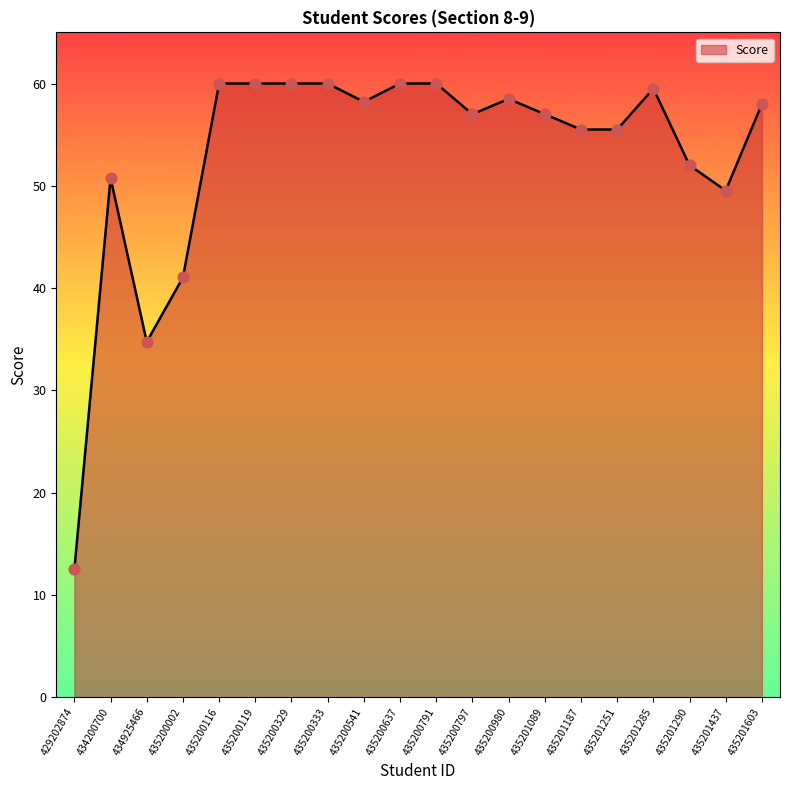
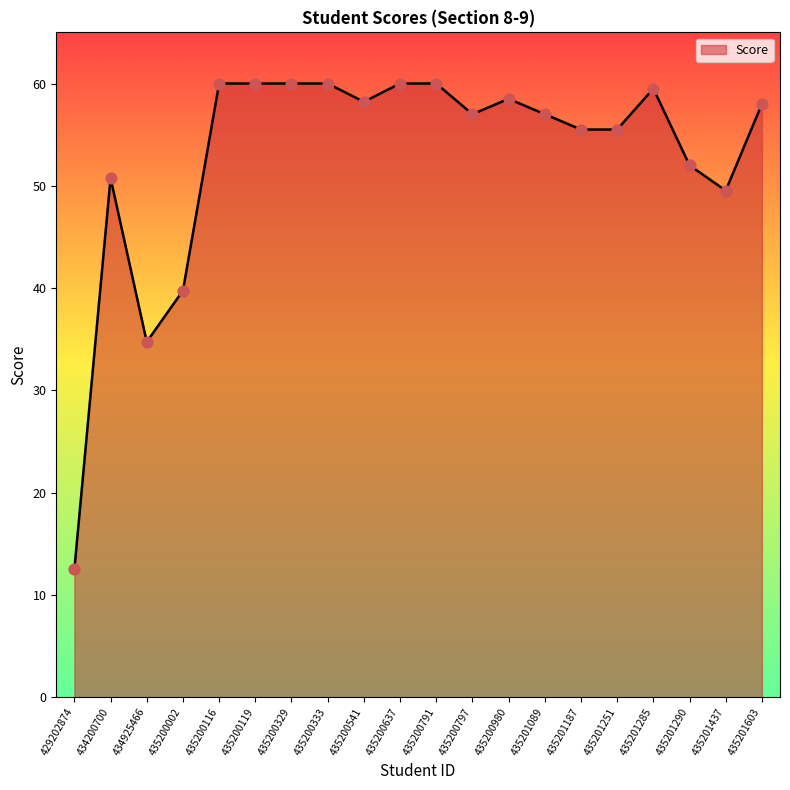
435200002: 41.0 -> 39.8
